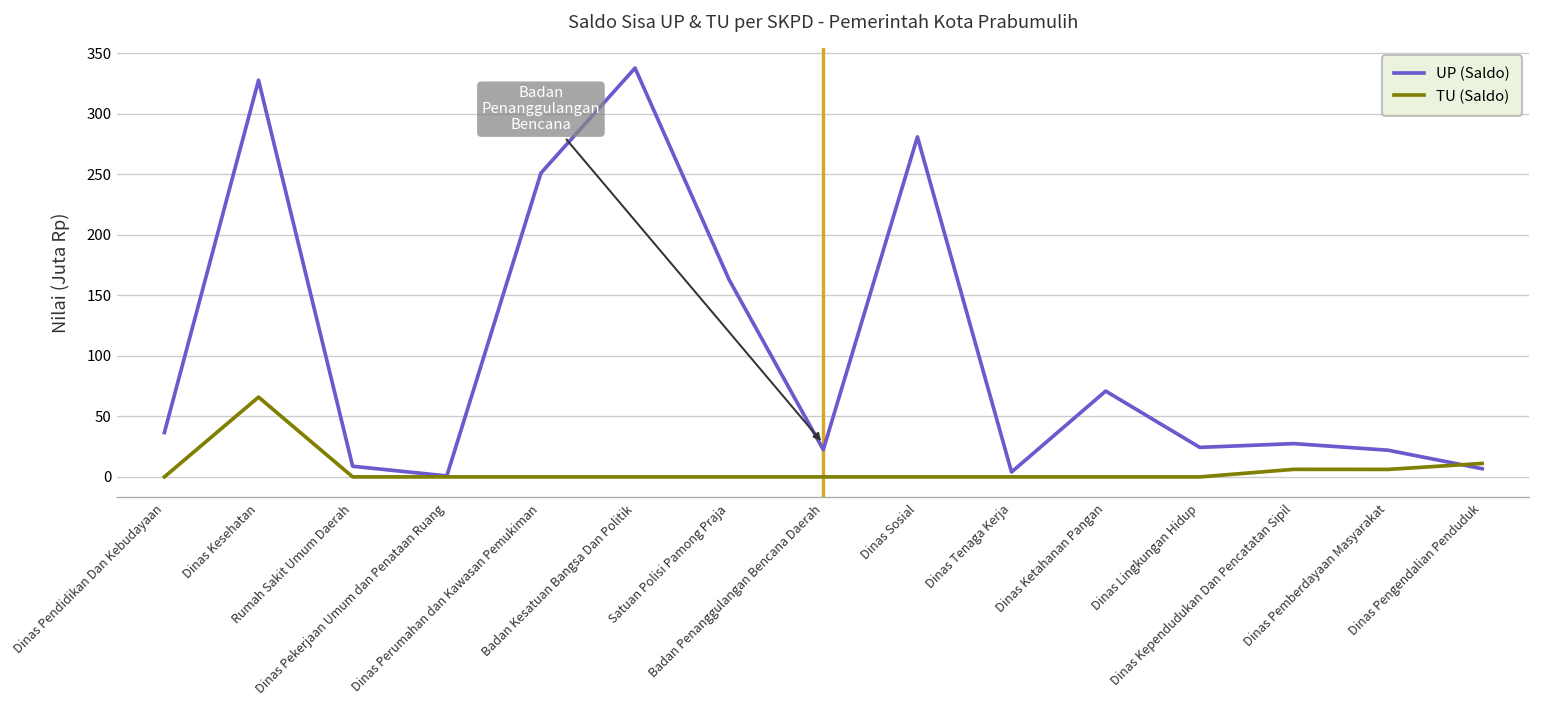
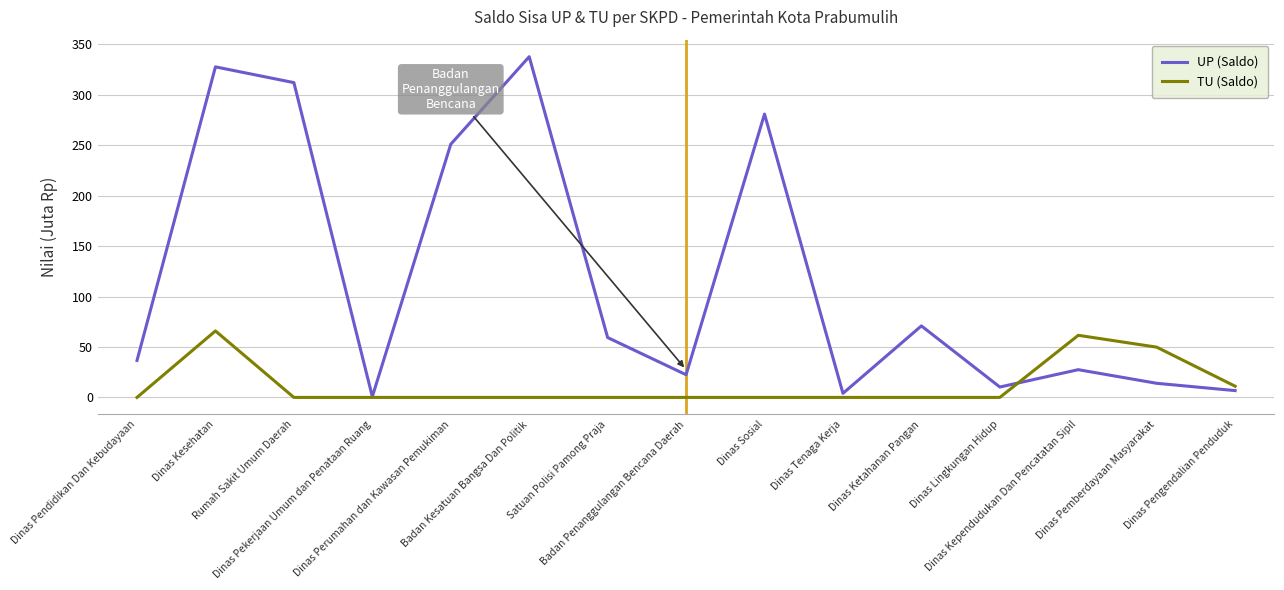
UP (Saldo), Rumah Sakit Umum Daerah: 9 -> 312
UP (Saldo), Satuan Polisi Pamong Praja: 163 -> 59
UP (Saldo), Dinas Lingkungan Hidup: 24 -> 10
TU (Saldo), Dinas Kependudukan Dan Pencatatan Sipil: 6 -> 62
UP (Saldo), Dinas Pemberdayaan Masyarakat: 22 -> 14
TU (Saldo), Dinas Pemberdayaan Masyarakat: 6 -> 50
